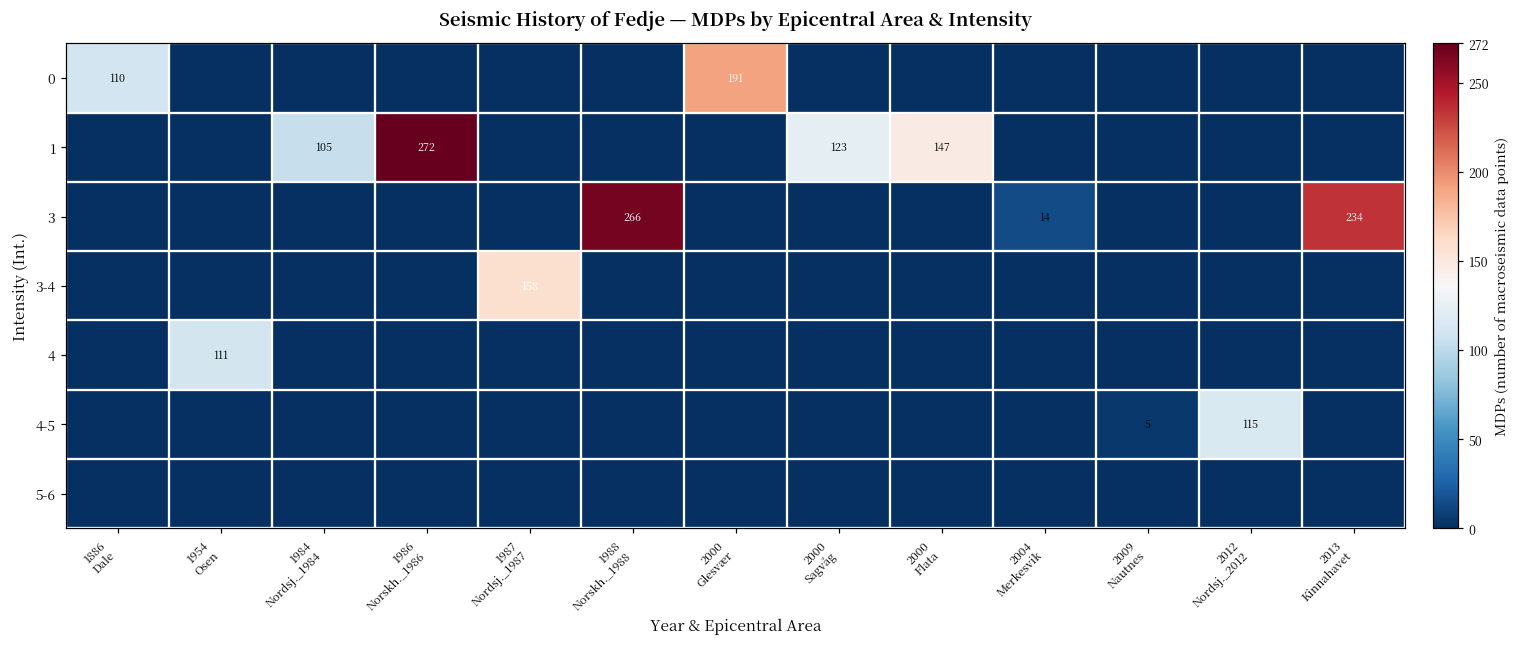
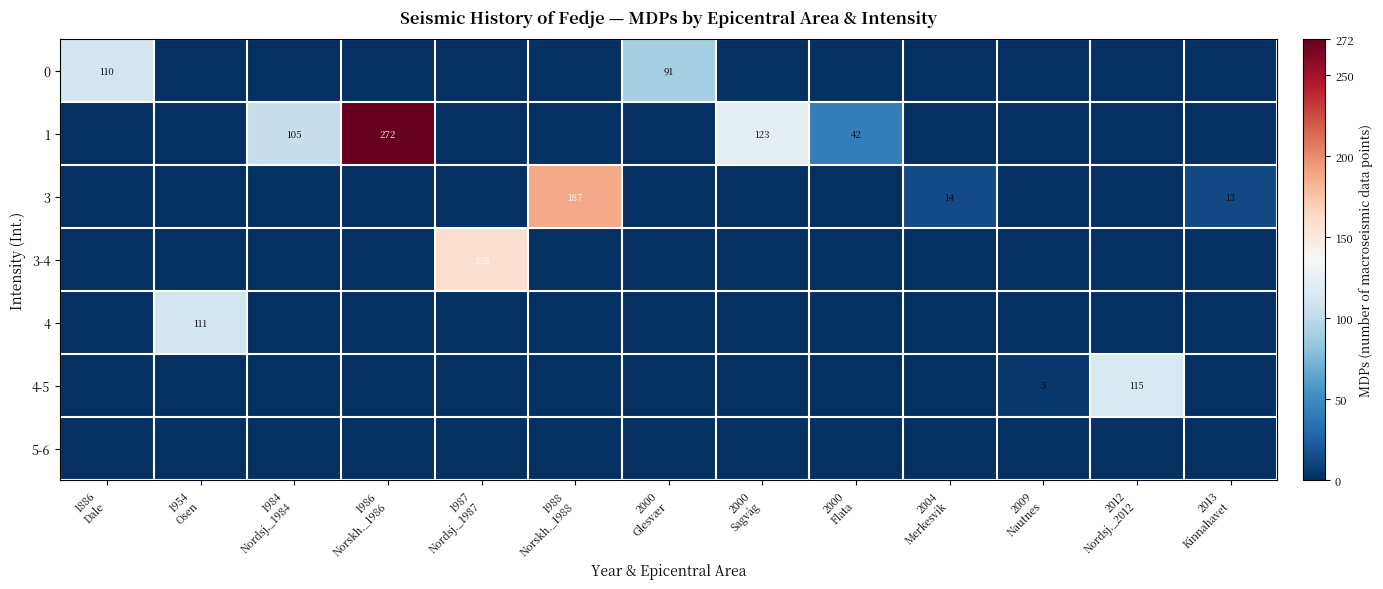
0, 2000 Glesvær: 191 -> 91
1, 2000 Flata: 147 -> 42
3, 1988 Norskh._1988: 266 -> 187
3, 2013 Kinnahavet: 234 -> 13
